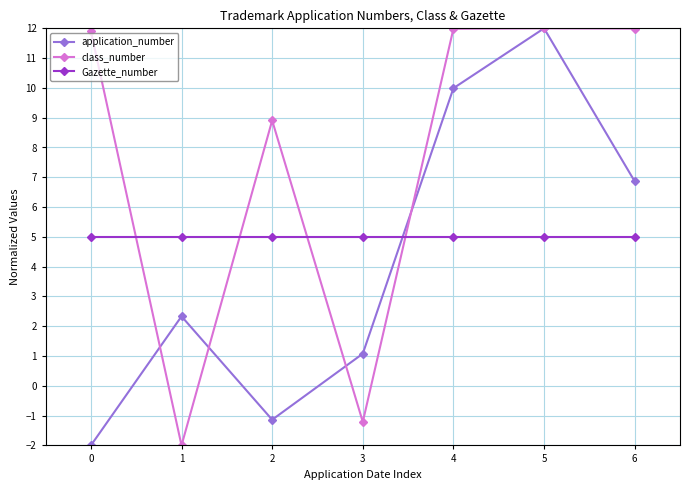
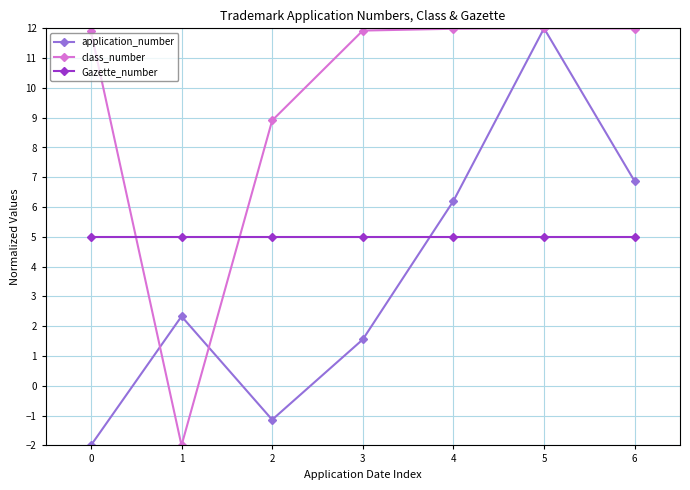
application_number, 3: 1.1 -> 1.6
class_number, 3: -1.2 -> 11.9
application_number, 4: 10.0 -> 6.2
